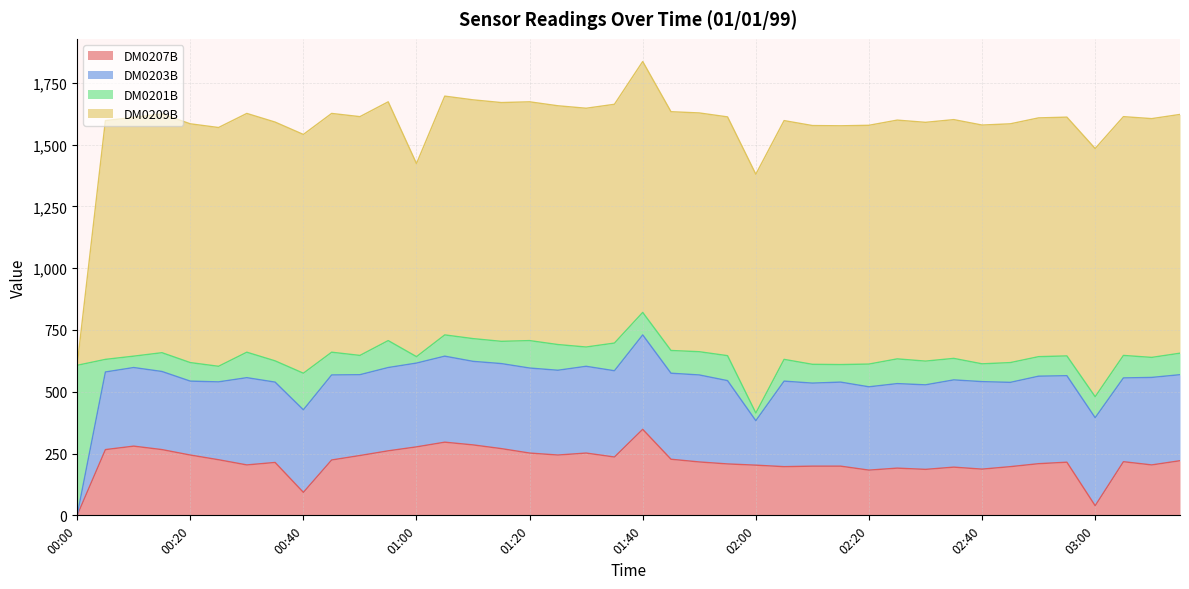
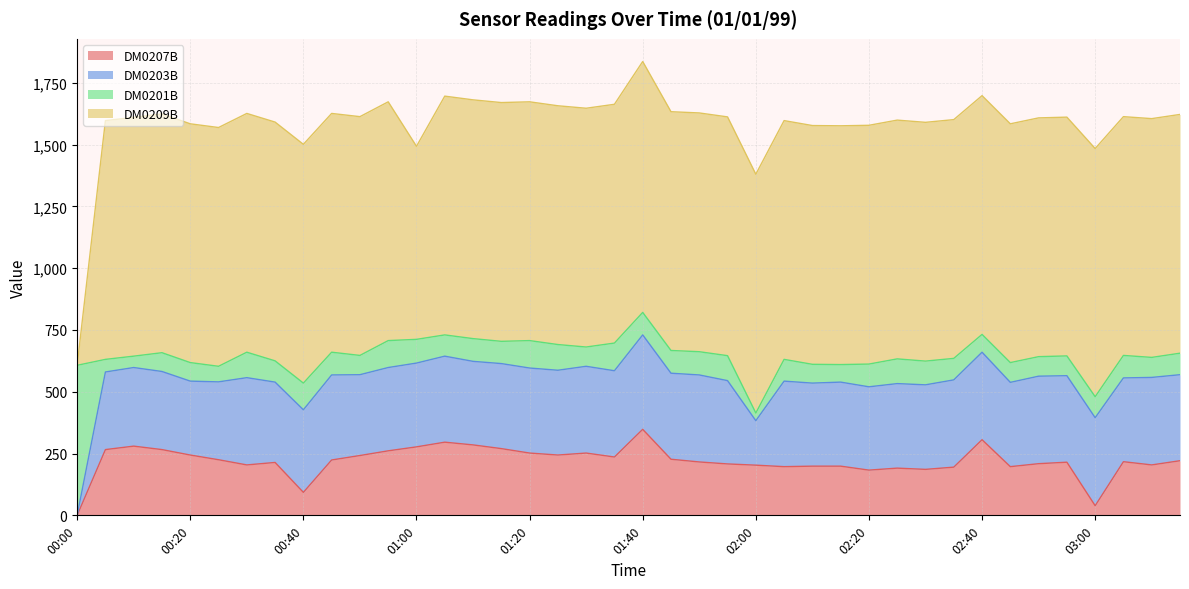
DM0201B, 00:40: 150 -> 110
DM0201B, 01:00: 30 -> 100
DM0207B, 02:40: 190 -> 310
